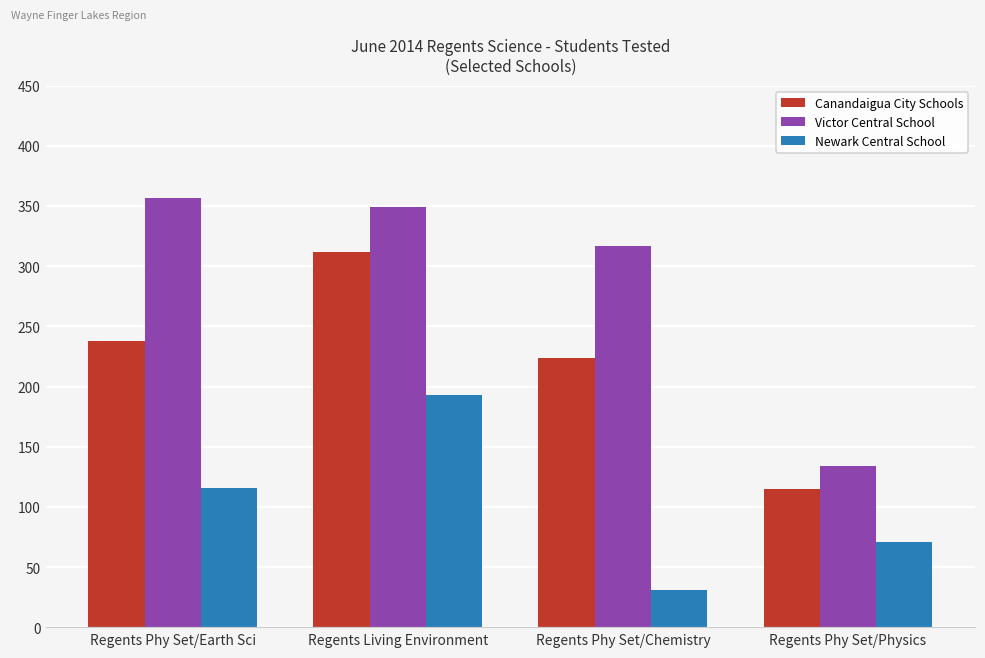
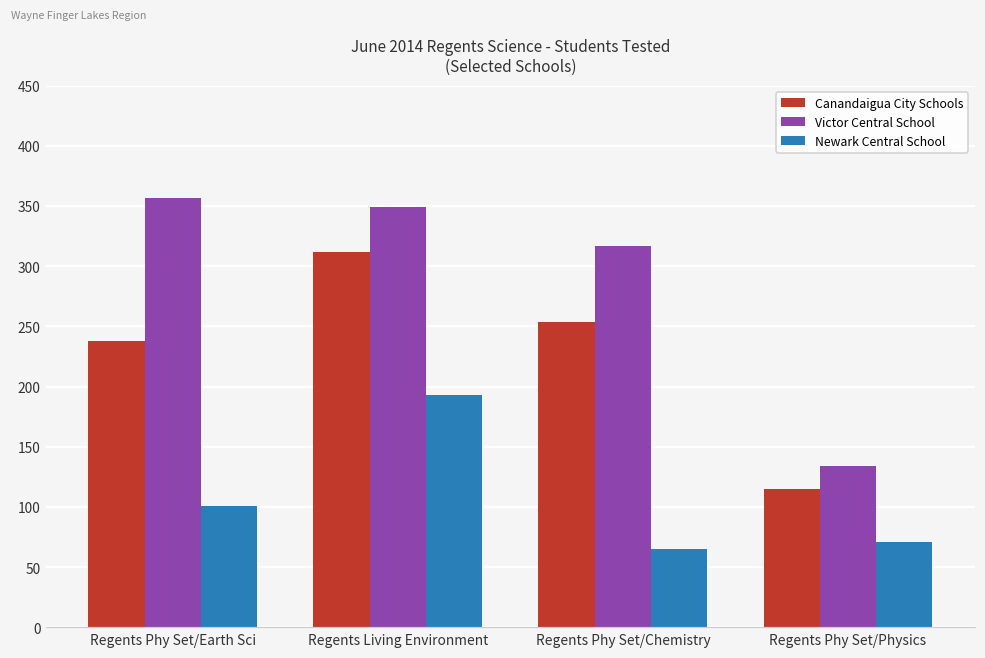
Newark Central School, Regents Phy Set/Earth Sci: 116 -> 101
Canandaigua City Schools, Regents Phy Set/Chemistry: 224 -> 254
Newark Central School, Regents Phy Set/Chemistry: 31 -> 65
